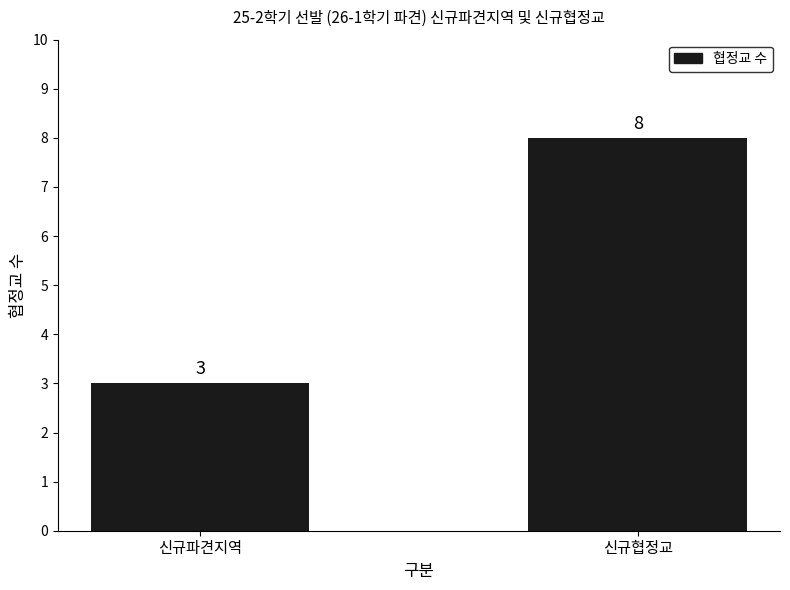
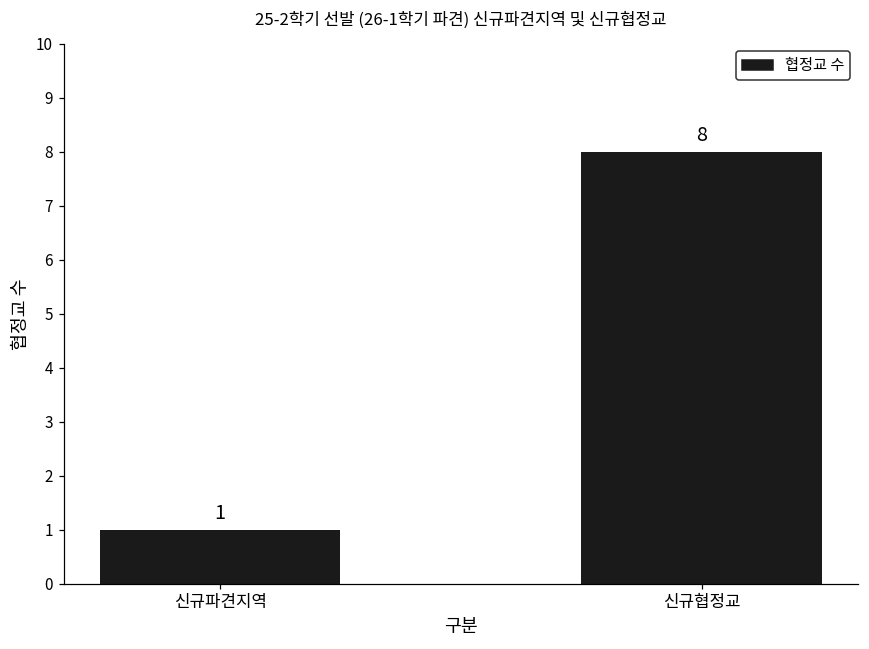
신규파견지역: 3 -> 1
